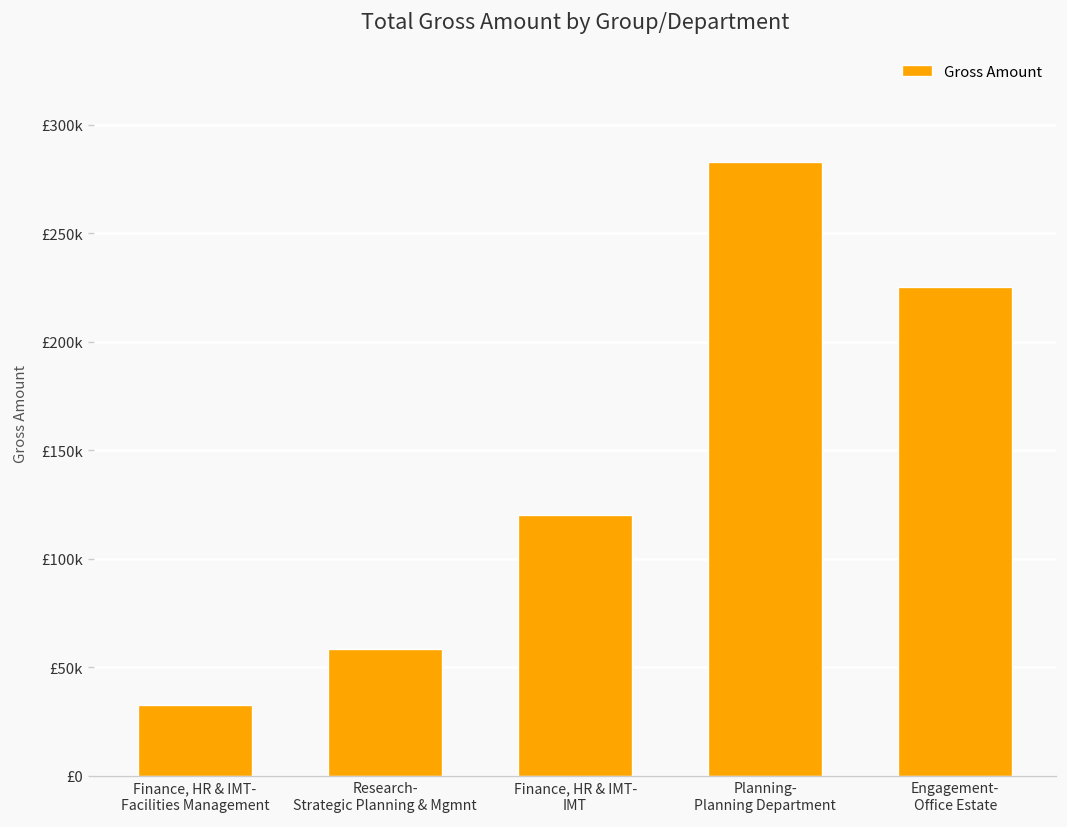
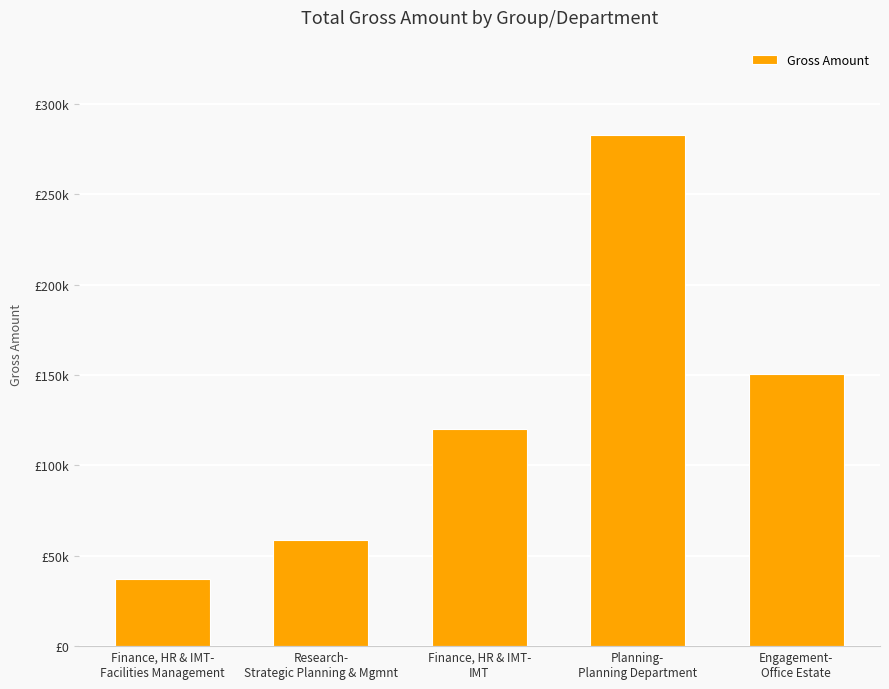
Finance, HR & IMT- Facilities Management: £33000 -> £37000
Engagement- Office Estate: £225000 -> £151000
